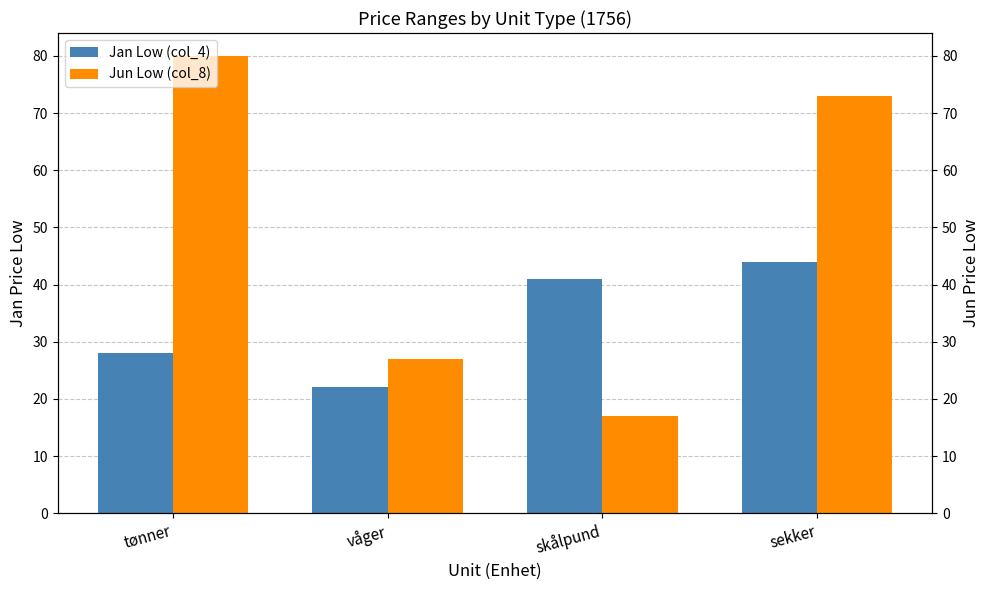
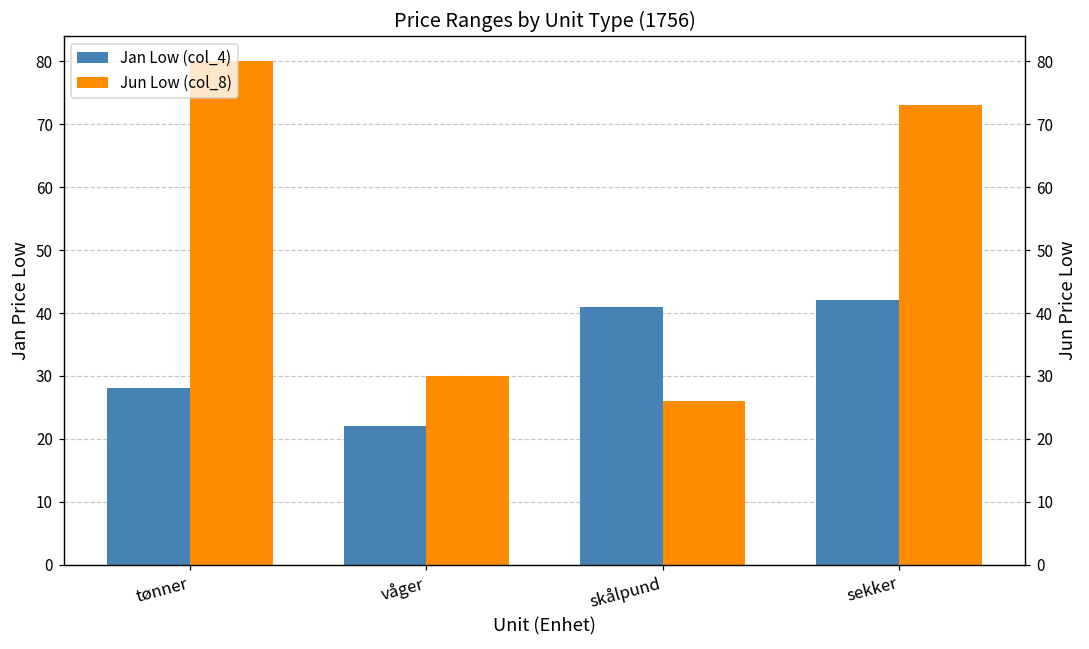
Jun Low (col_8), våger: 27 -> 30
Jun Low (col_8), skålpund: 17 -> 26
Jan Low (col_4), sekker: 44 -> 42
